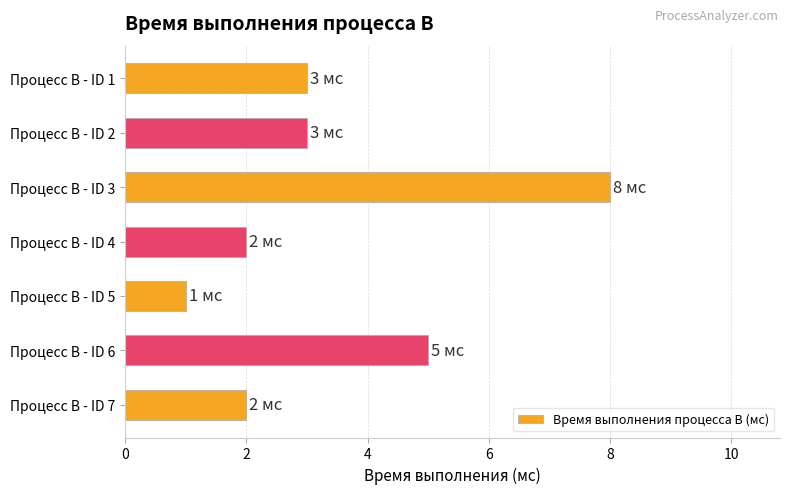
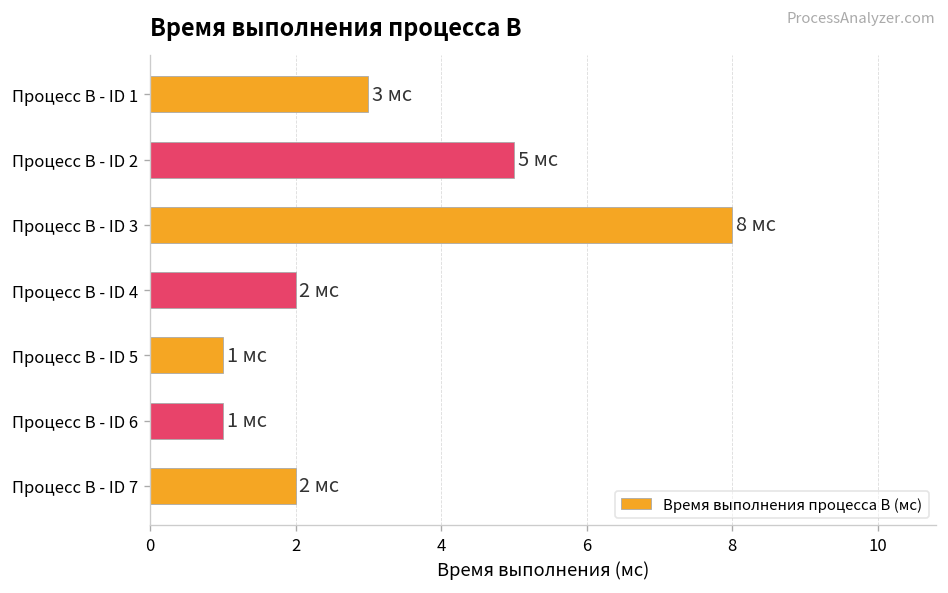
Процесс B - ID 2: 3 -> 5
Процесс B - ID 6: 5 -> 1
